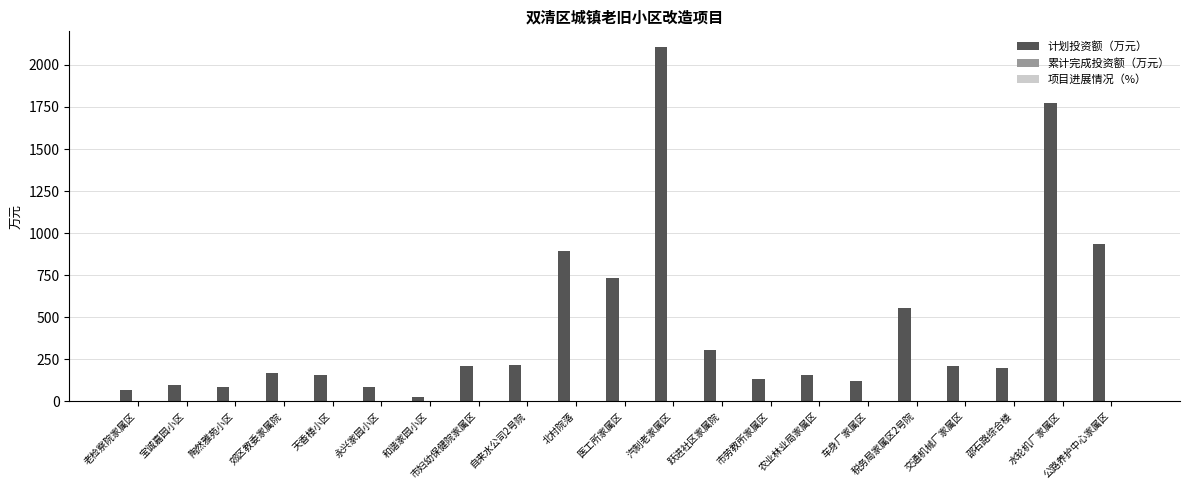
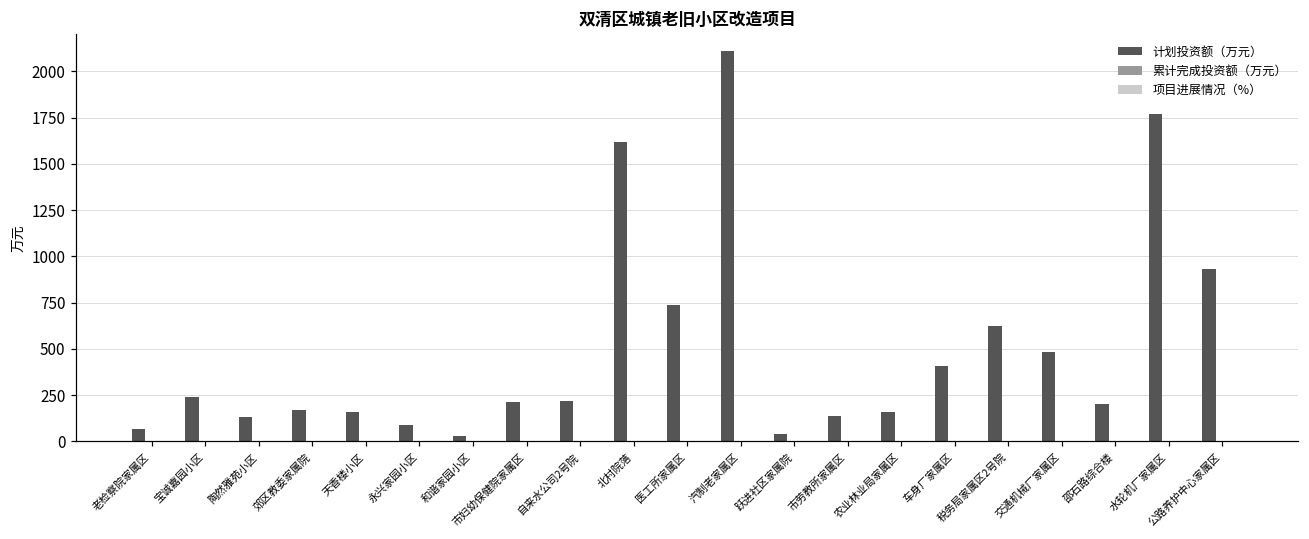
计划投资额（万元）, 宝诚嘉园小区: 100 -> 240
计划投资额（万元）, 陶然雅苑小区: 80 -> 130
计划投资额（万元）, 北村院落: 890 -> 1620
计划投资额（万元）, 跃进社区家属院: 300 -> 40
计划投资额（万元）, 车身厂家属区: 120 -> 410
计划投资额（万元）, 税务局家属区2号院: 550 -> 630
计划投资额（万元）, 交通机械厂家属区: 210 -> 480
